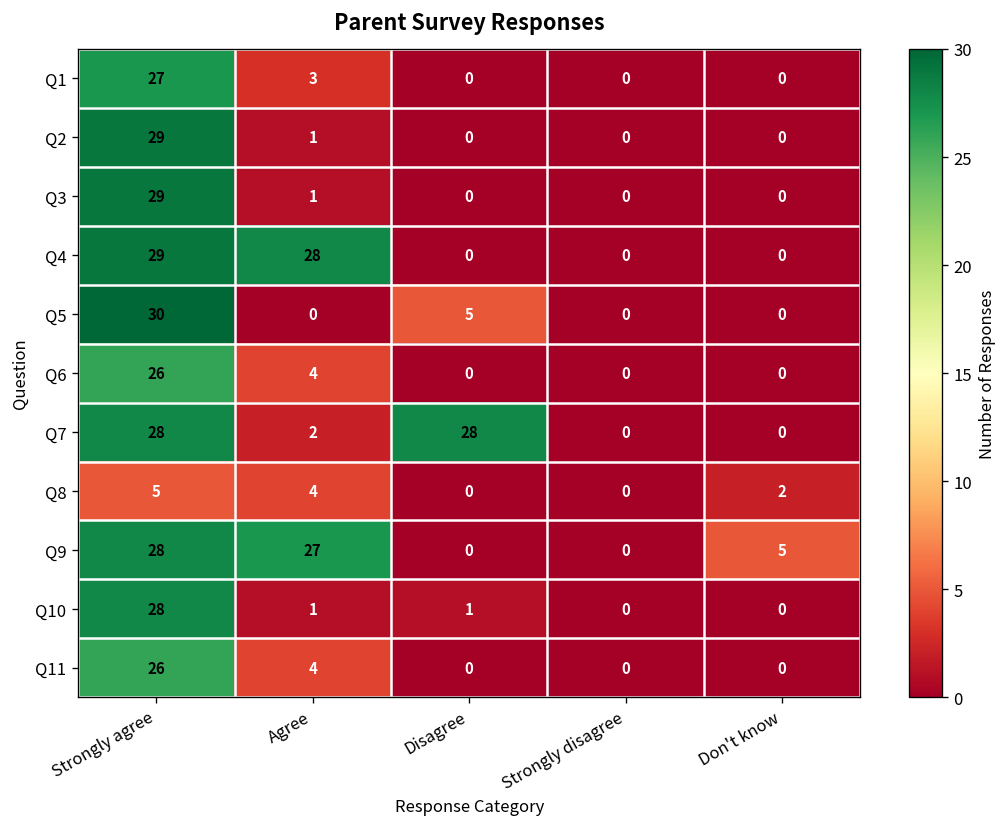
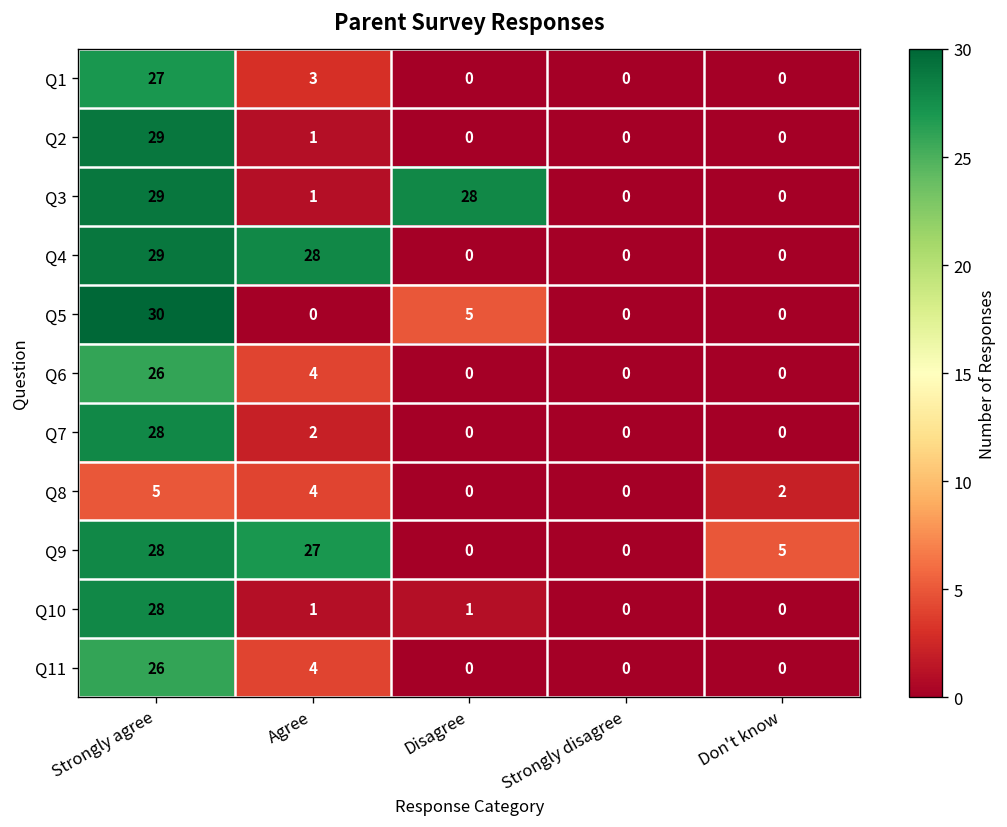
Q3, Disagree: 0 -> 28
Q7, Disagree: 28 -> 0
